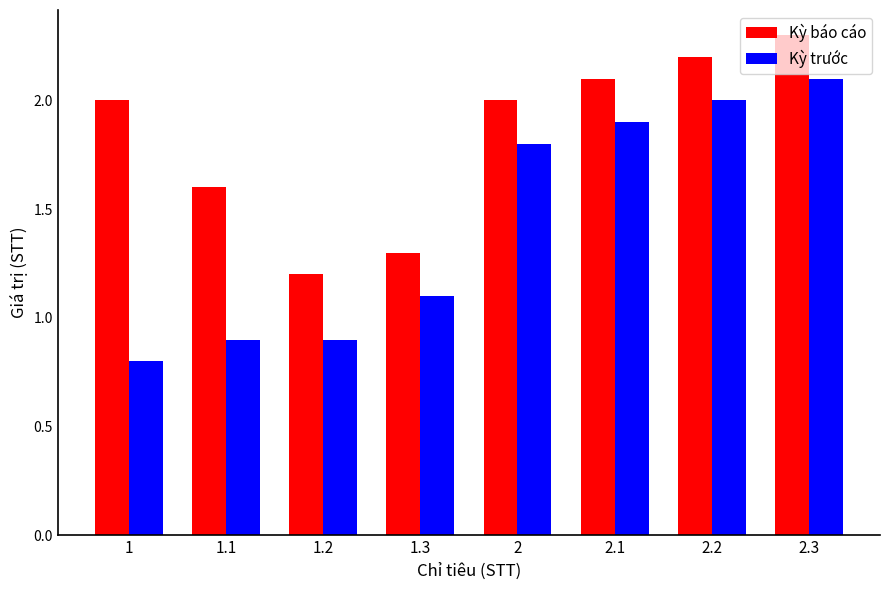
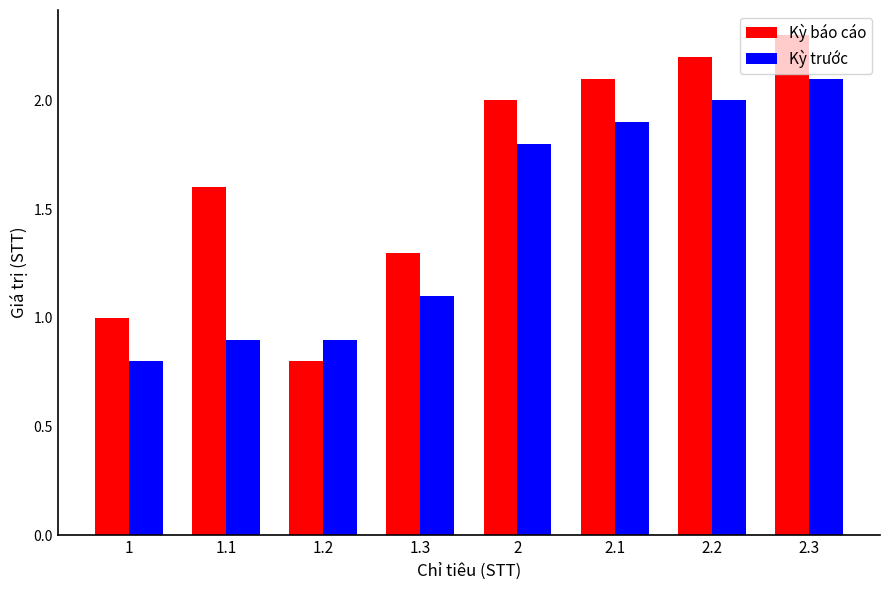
Kỳ báo cáo, 1: 2 -> 1
Kỳ báo cáo, 1.2: 1.2 -> 0.8
